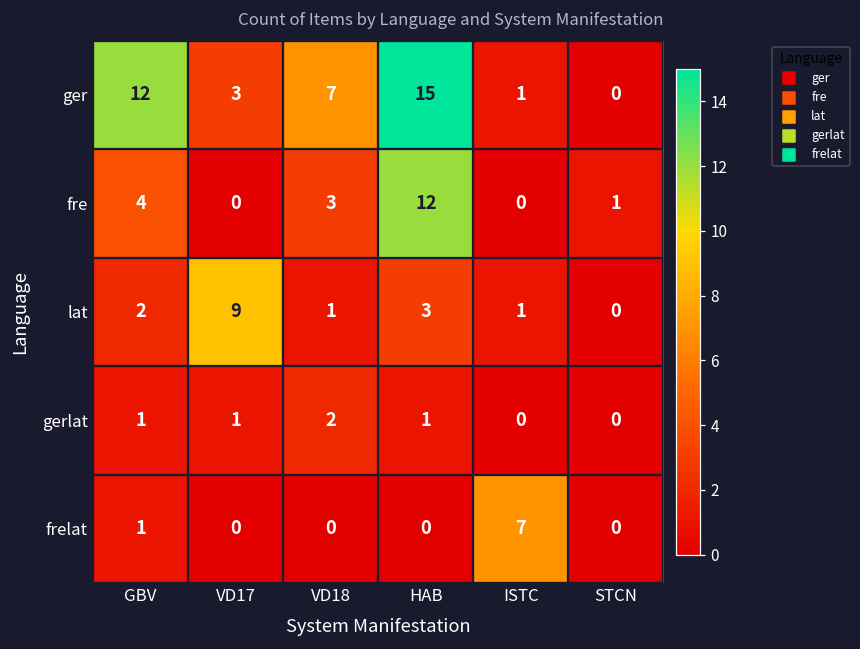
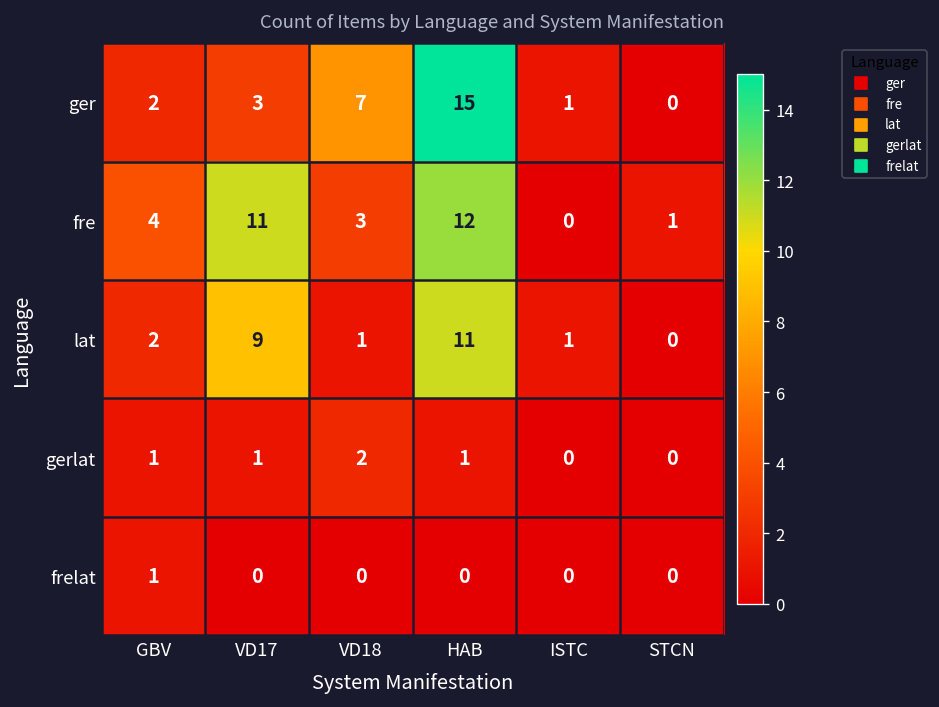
ger, GBV: 12 -> 2
fre, VD17: 0 -> 11
lat, HAB: 3 -> 11
frelat, ISTC: 7 -> 0
